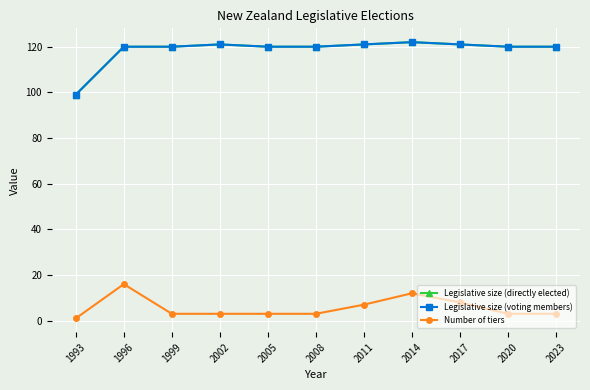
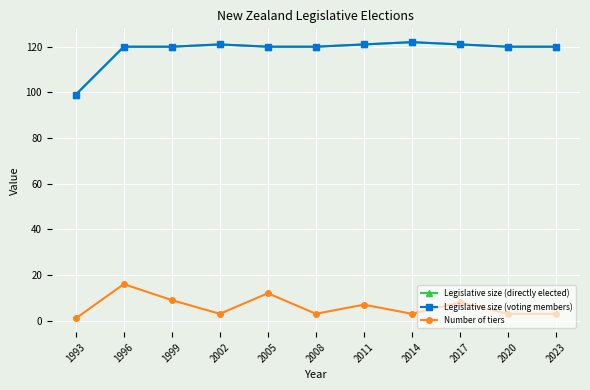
Number of tiers, 1999: 3 -> 9
Number of tiers, 2005: 3 -> 12
Number of tiers, 2014: 12 -> 3
